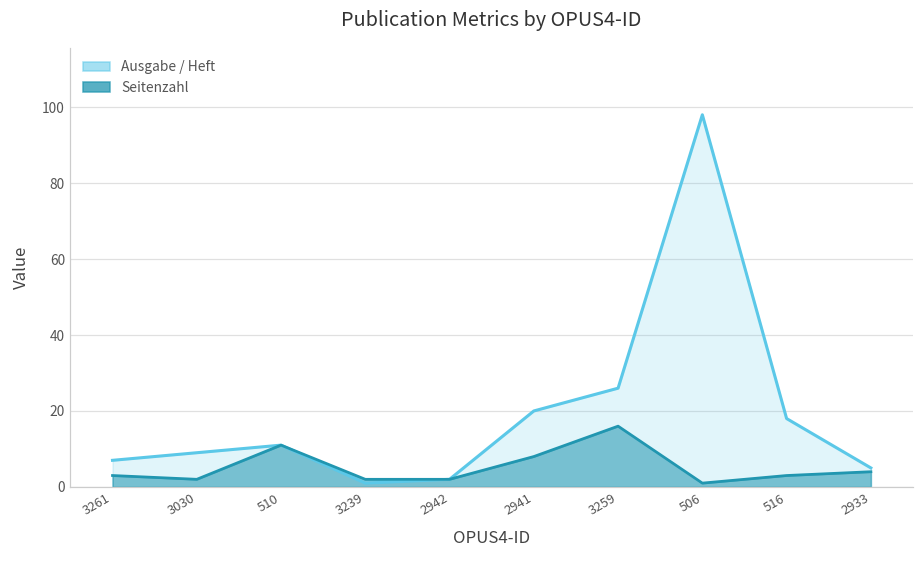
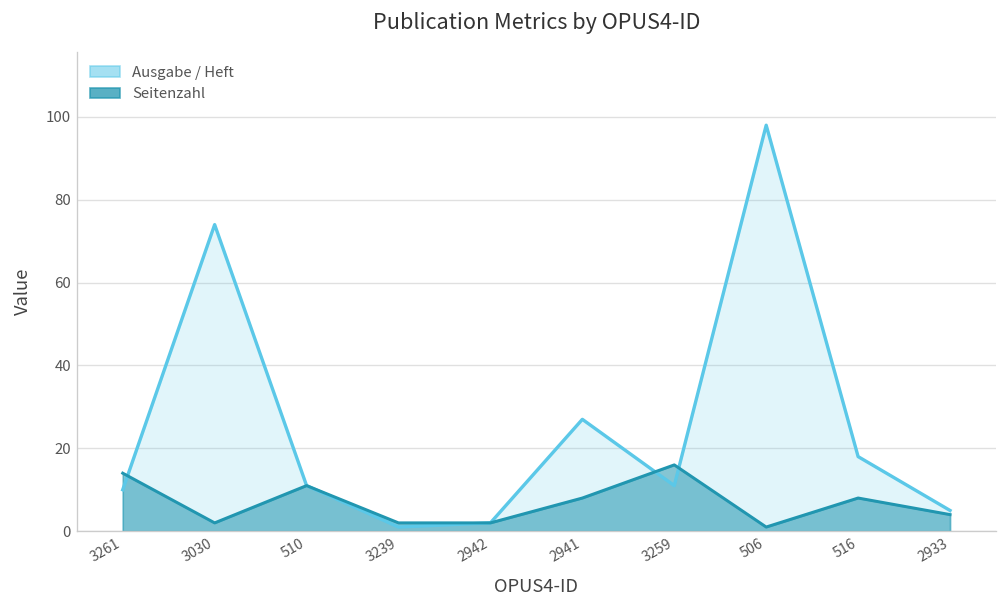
Ausgabe / Heft, 3261: 7 -> 10
Seitenzahl, 3261: 3 -> 14
Ausgabe / Heft, 3030: 9 -> 74
Ausgabe / Heft, 2941: 20 -> 27
Ausgabe / Heft, 3259: 26 -> 11
Seitenzahl, 516: 3 -> 8
